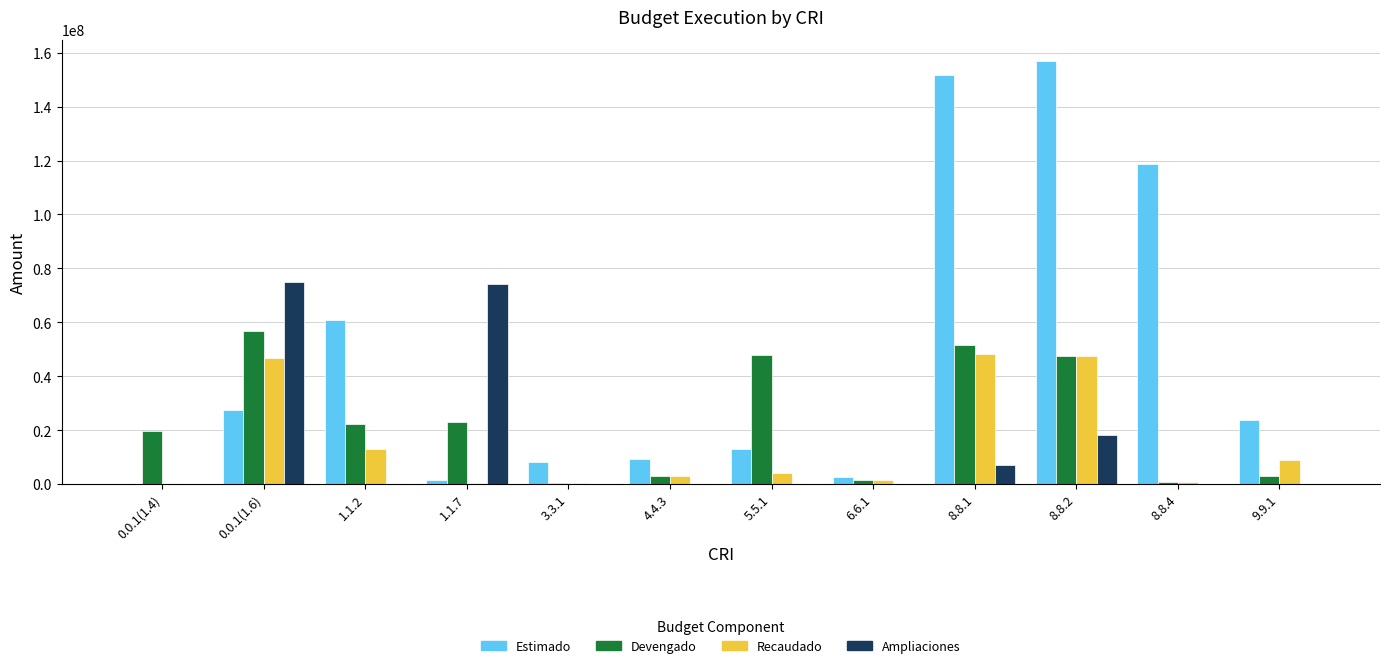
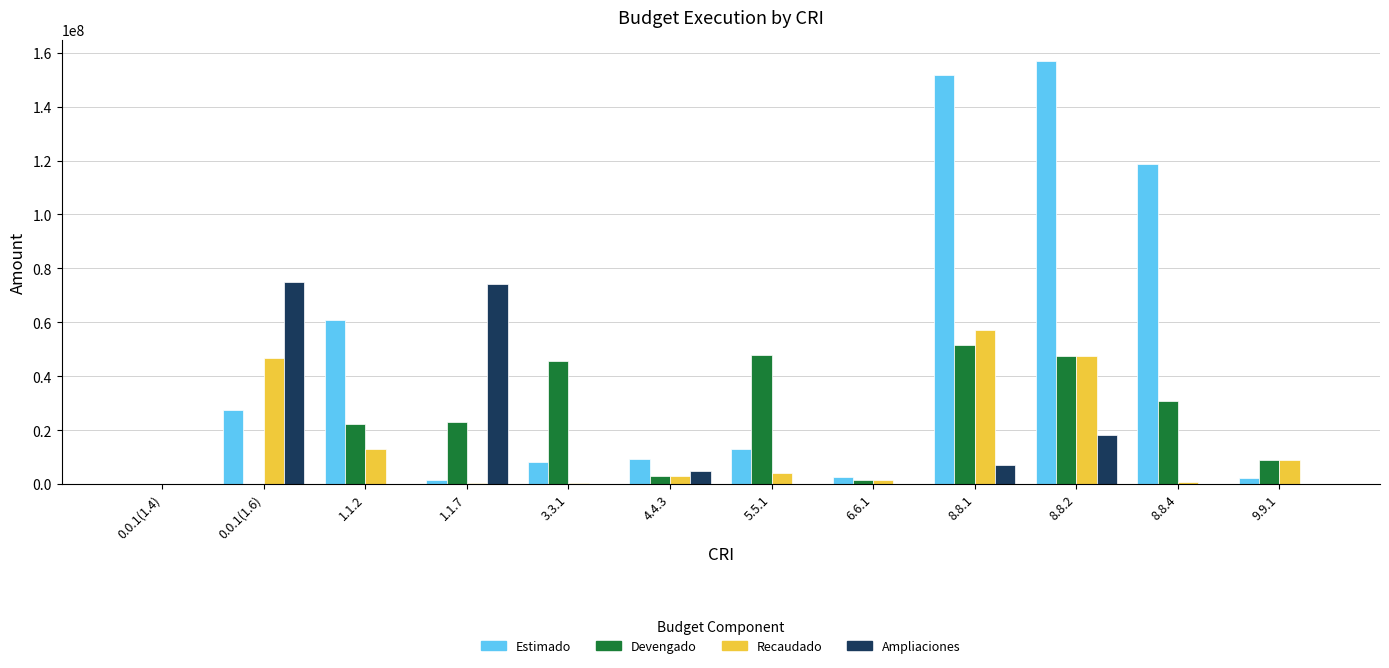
Devengado, 0.0.1(1.4): 20000000 -> 0
Devengado, 0.0.1(1.6): 57000000 -> 0
Devengado, 3.3.1: 1000000 -> 46000000
Ampliaciones, 4.4.3: 0 -> 5000000
Recaudado, 8.8.1: 48000000 -> 57000000
Devengado, 8.8.4: 1000000 -> 31000000
Estimado, 9.9.1: 24000000 -> 2000000
Devengado, 9.9.1: 3000000 -> 9000000
